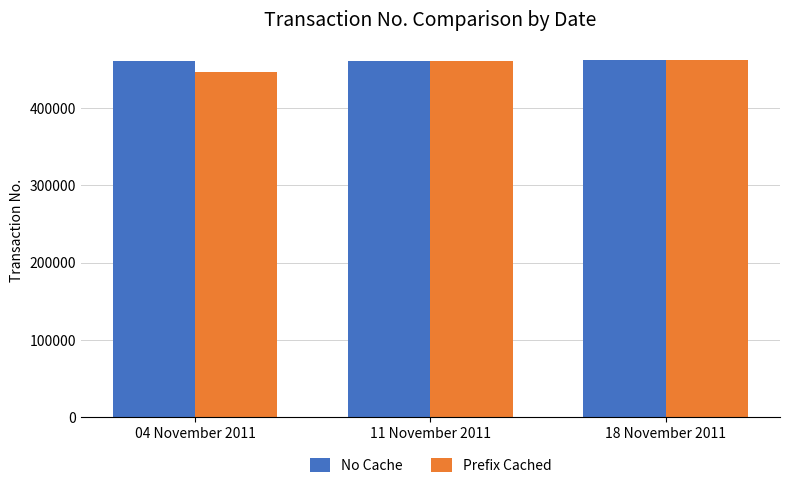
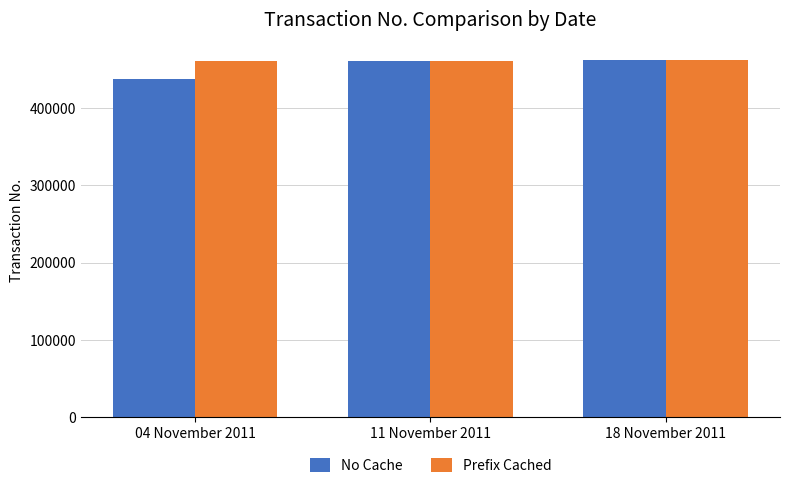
No Cache, 04 November 2011: 460000 -> 440000
Prefix Cached, 04 November 2011: 450000 -> 460000
